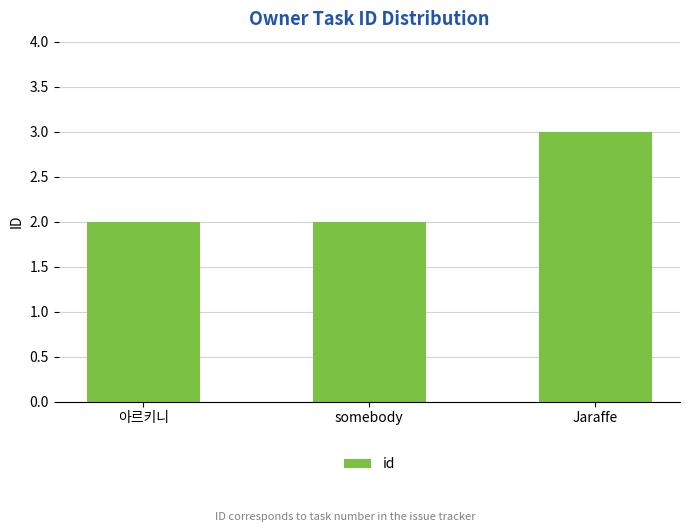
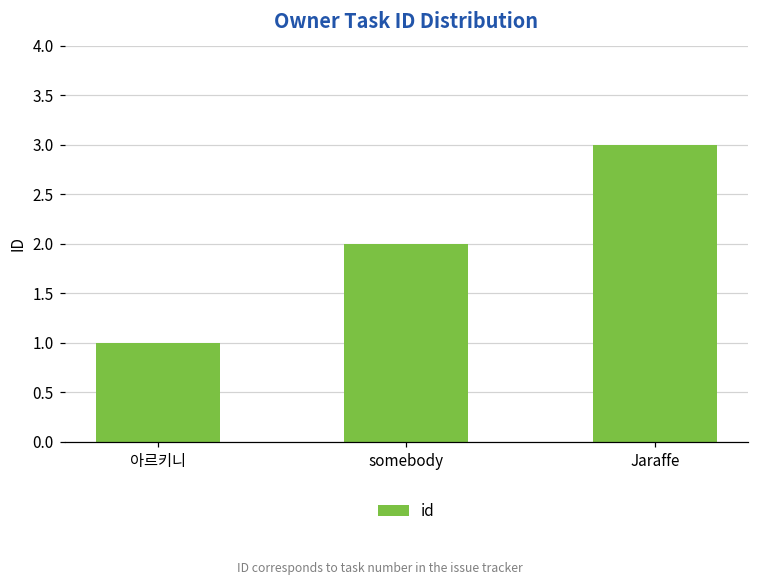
아르키니: 2 -> 1
